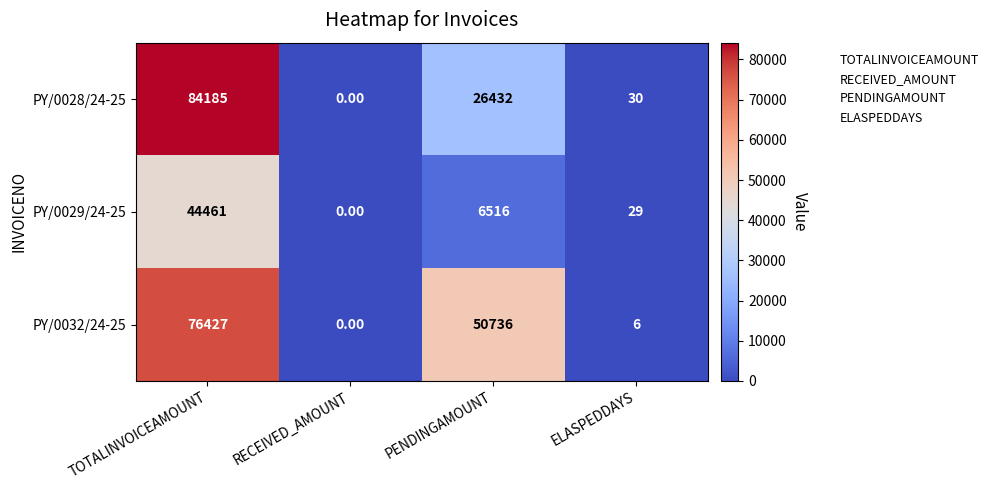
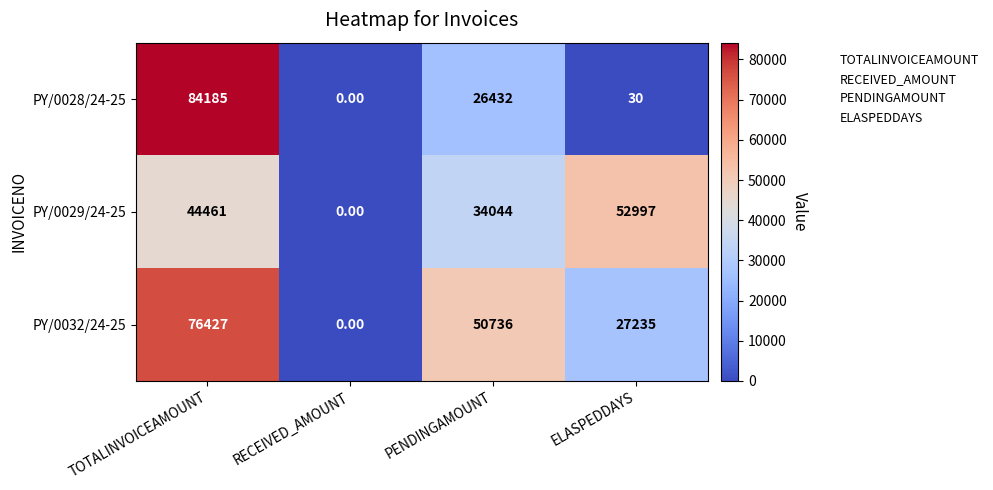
PY/0029/24-25, PENDINGAMOUNT: 6516 -> 34044
PY/0029/24-25, ELASPEDDAYS: 29 -> 52997
PY/0032/24-25, ELASPEDDAYS: 6 -> 27235
